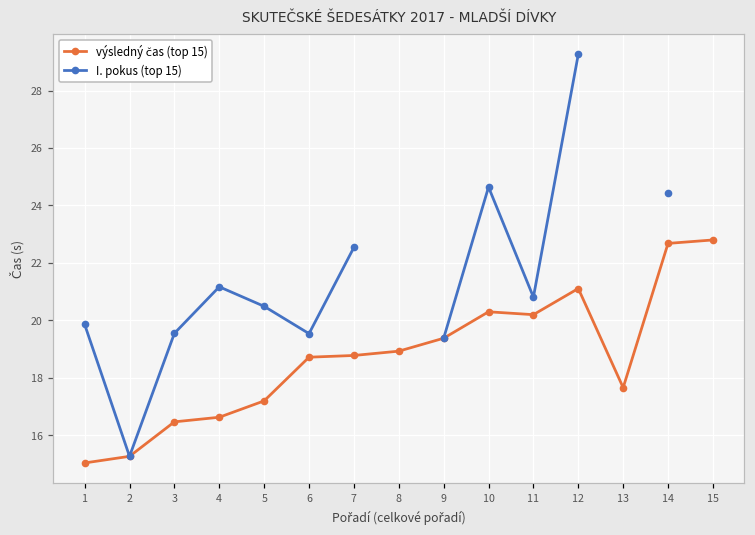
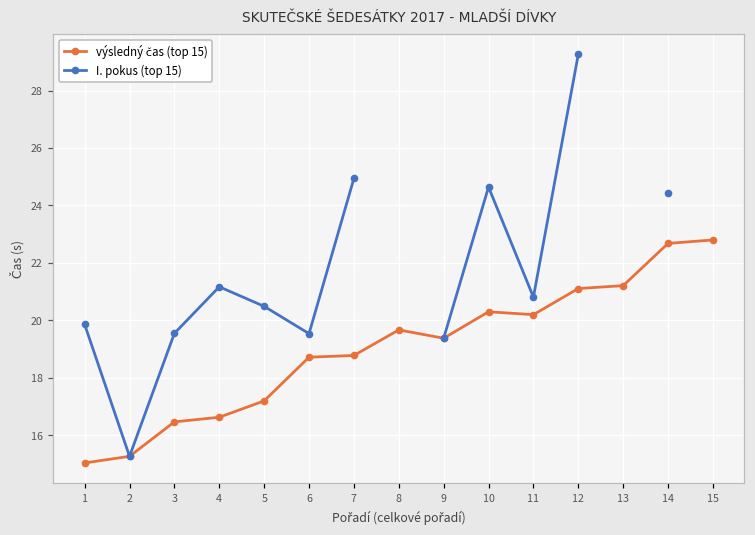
I. pokus (top 15), 7: 22.5 -> 24.9
výsledný čas (top 15), 8: 18.9 -> 19.7
výsledný čas (top 15), 13: 17.7 -> 21.2
